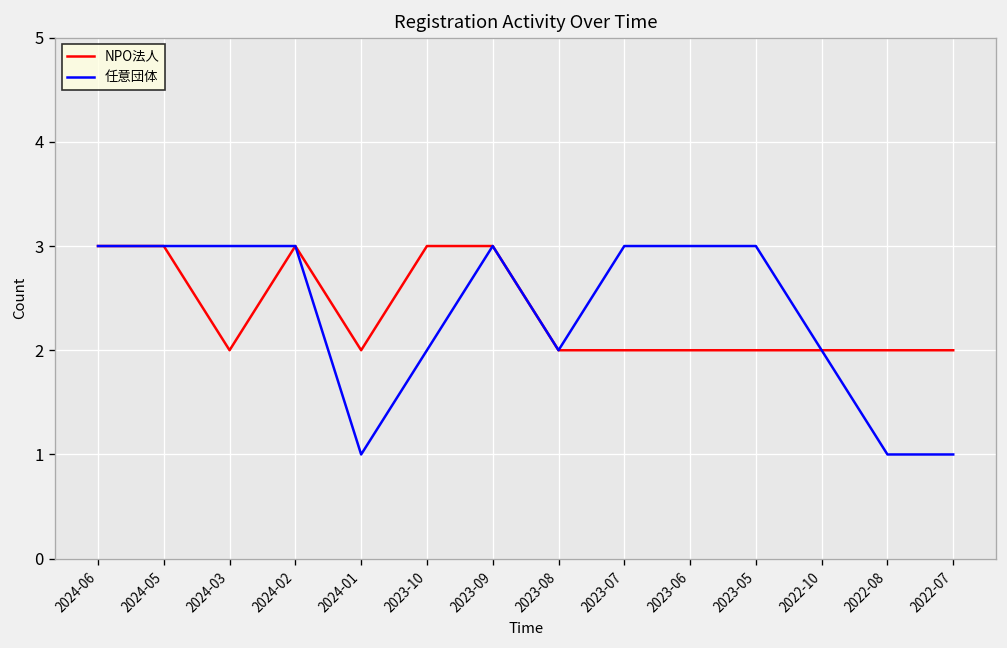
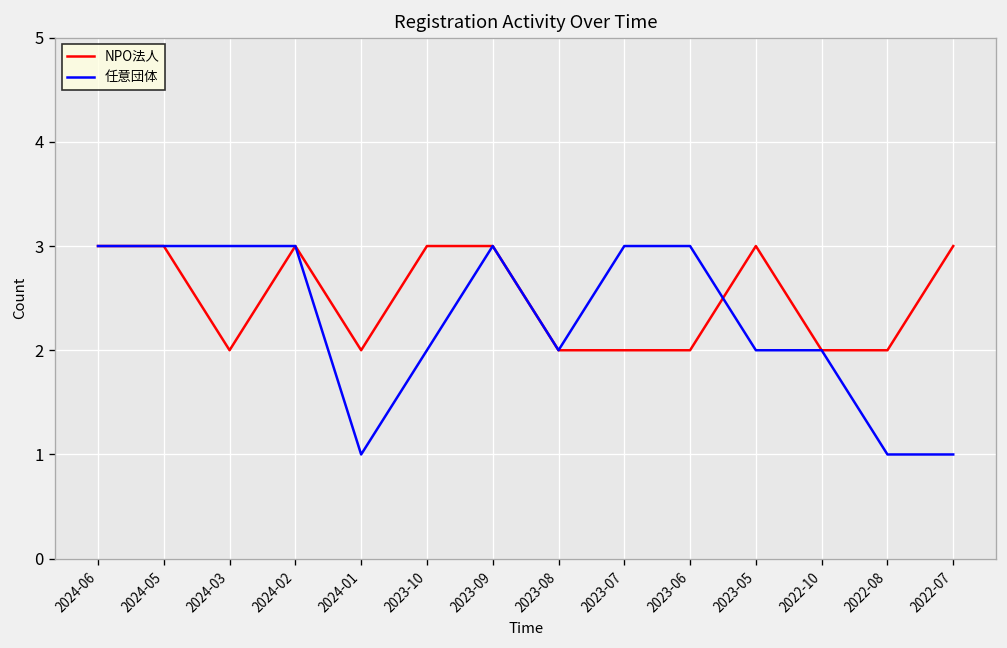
NPO法人, 2023-05: 2 -> 3
任意団体, 2023-05: 3 -> 2
NPO法人, 2022-07: 2 -> 3
